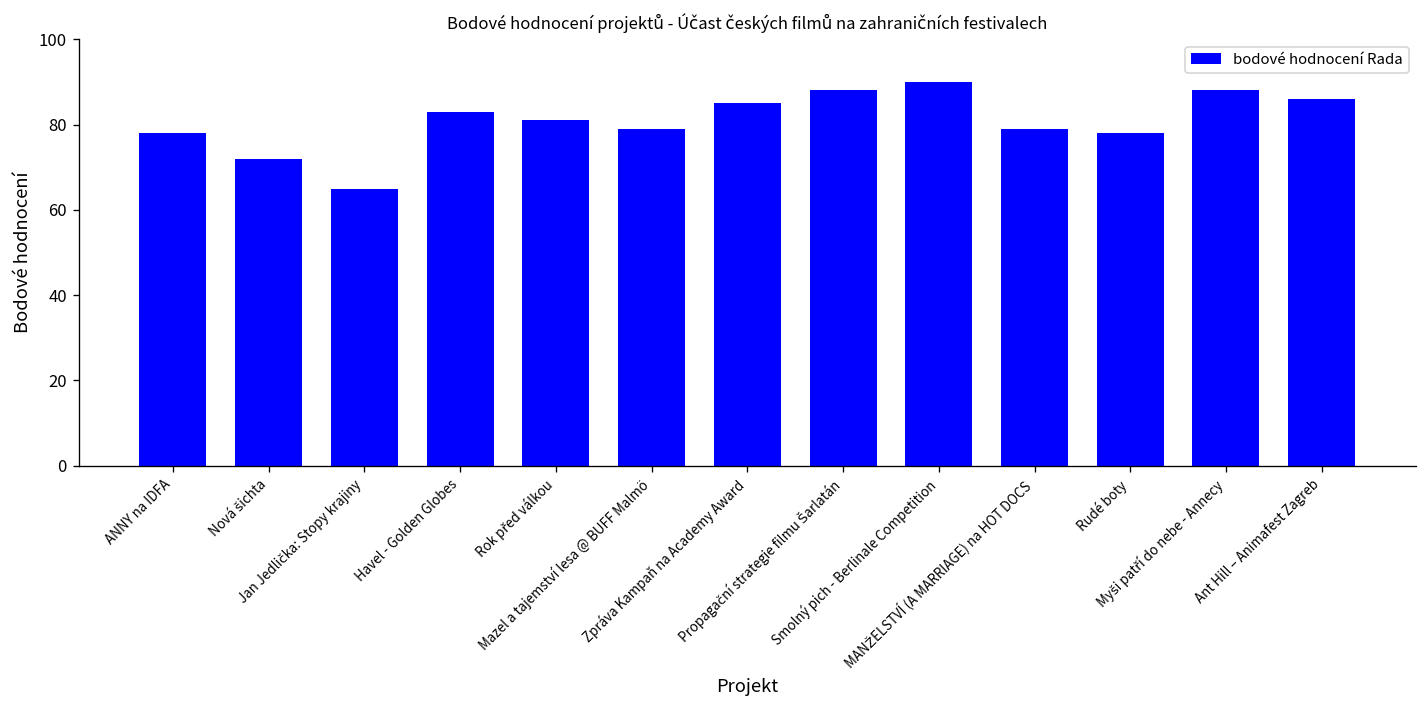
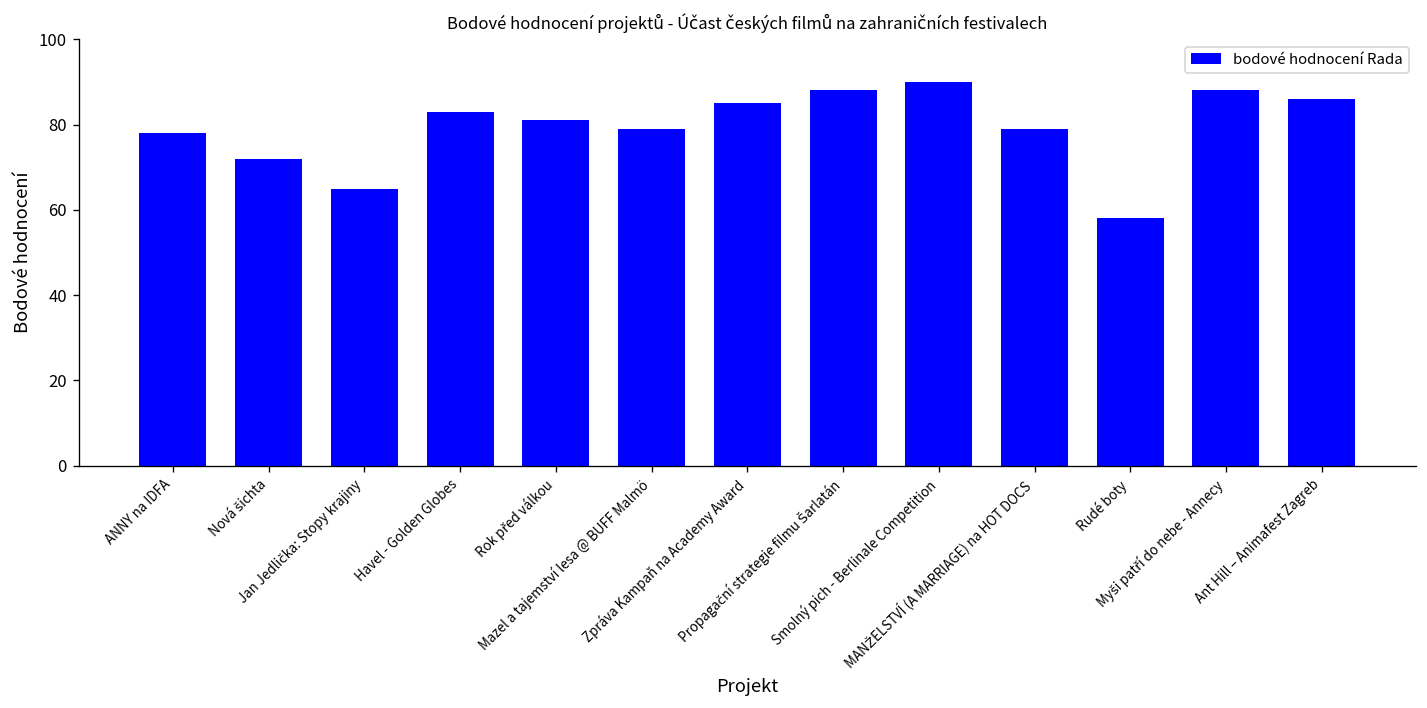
Rudé boty: 78 -> 58
